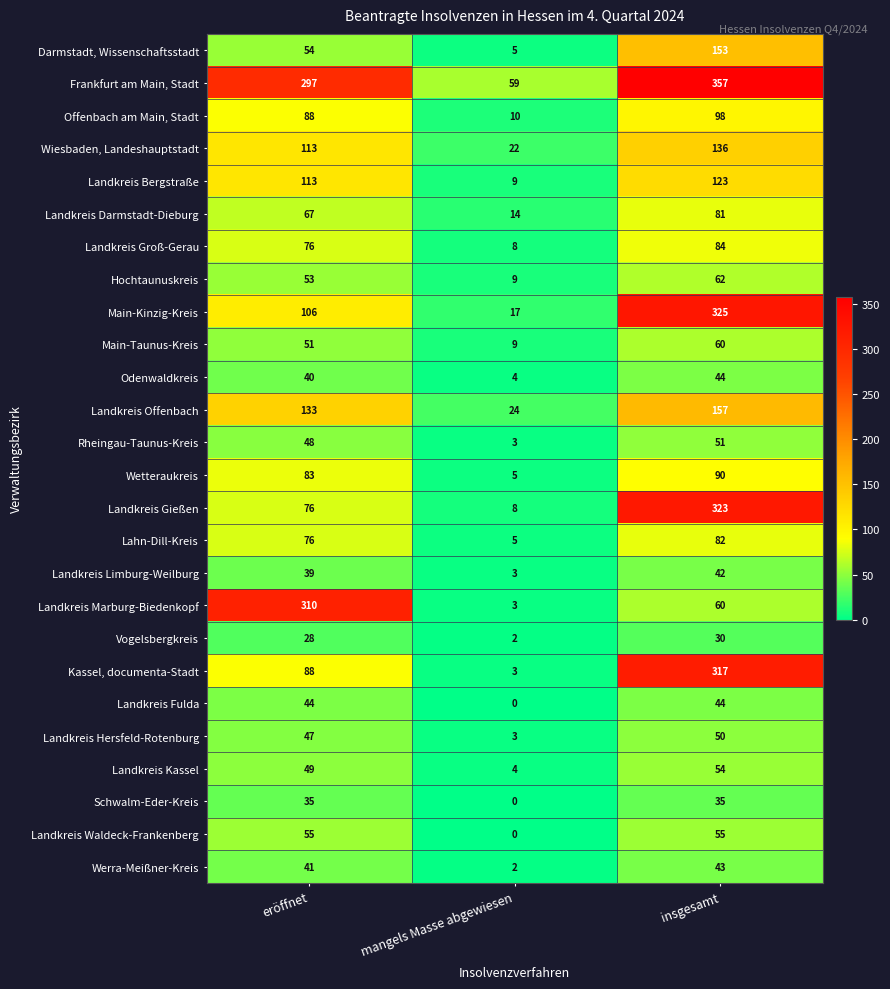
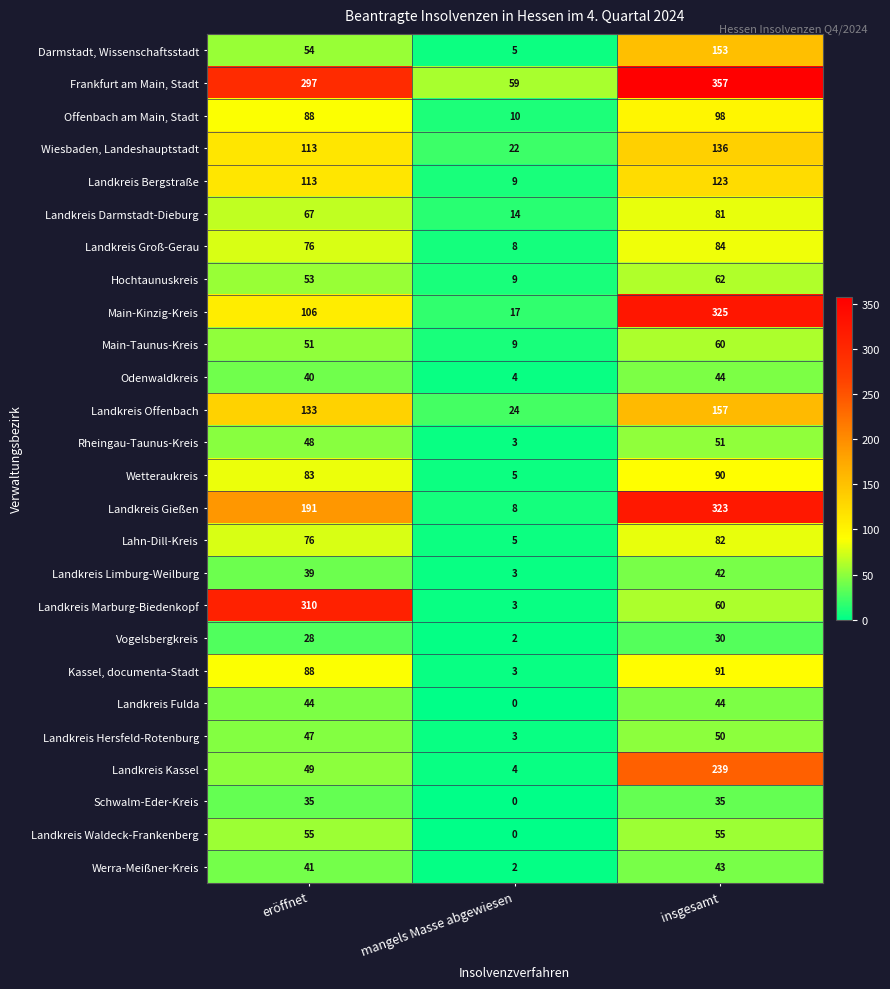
Landkreis Gießen, eröffnet: 76 -> 191
Kassel, documenta-Stadt, insgesamt: 317 -> 91
Landkreis Kassel, insgesamt: 54 -> 239
